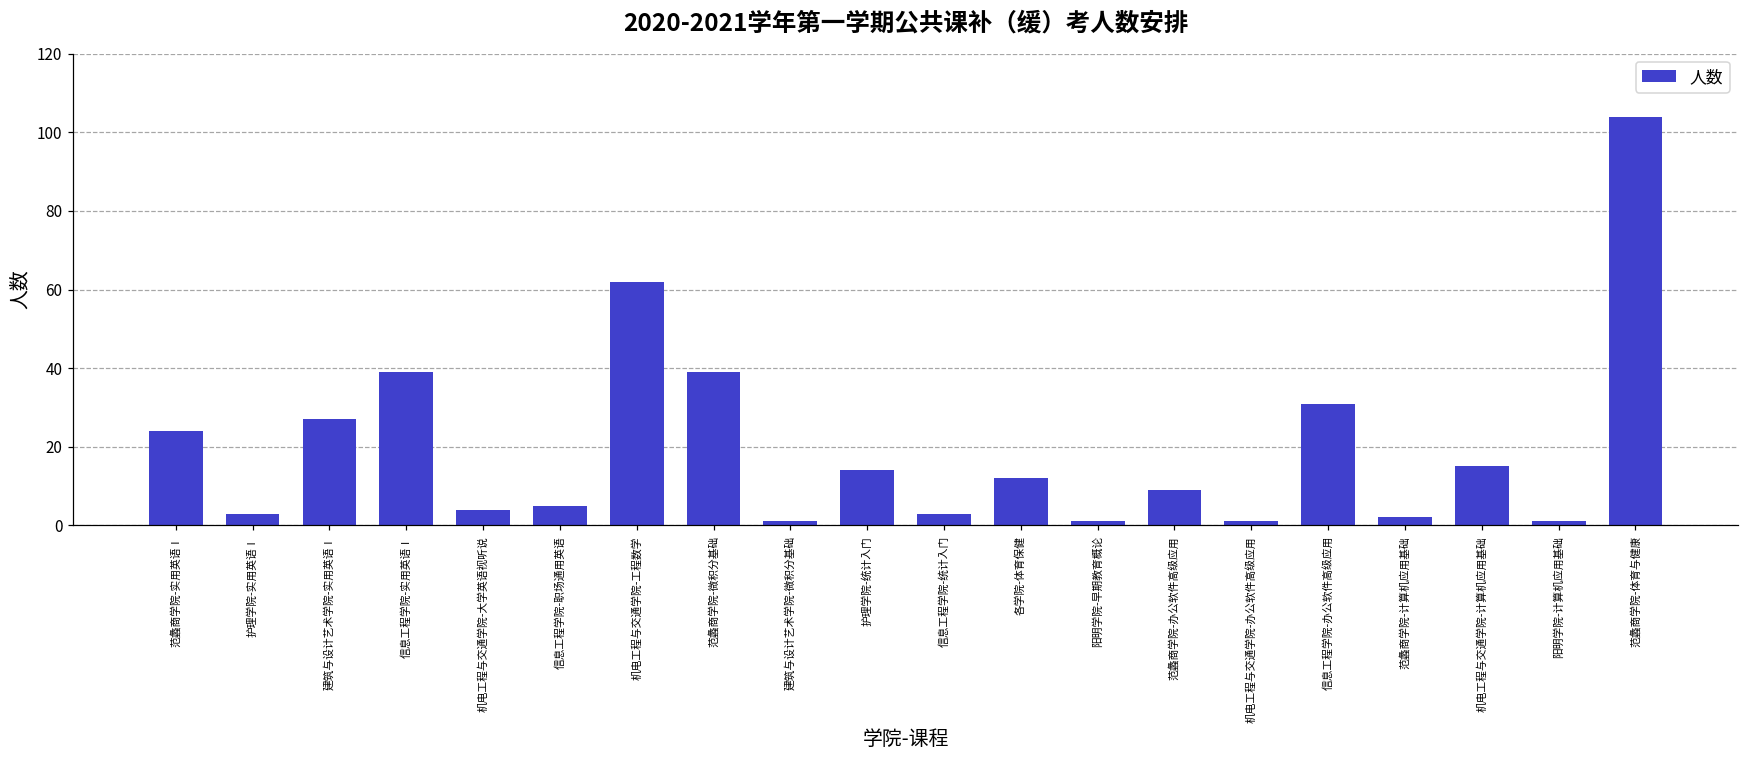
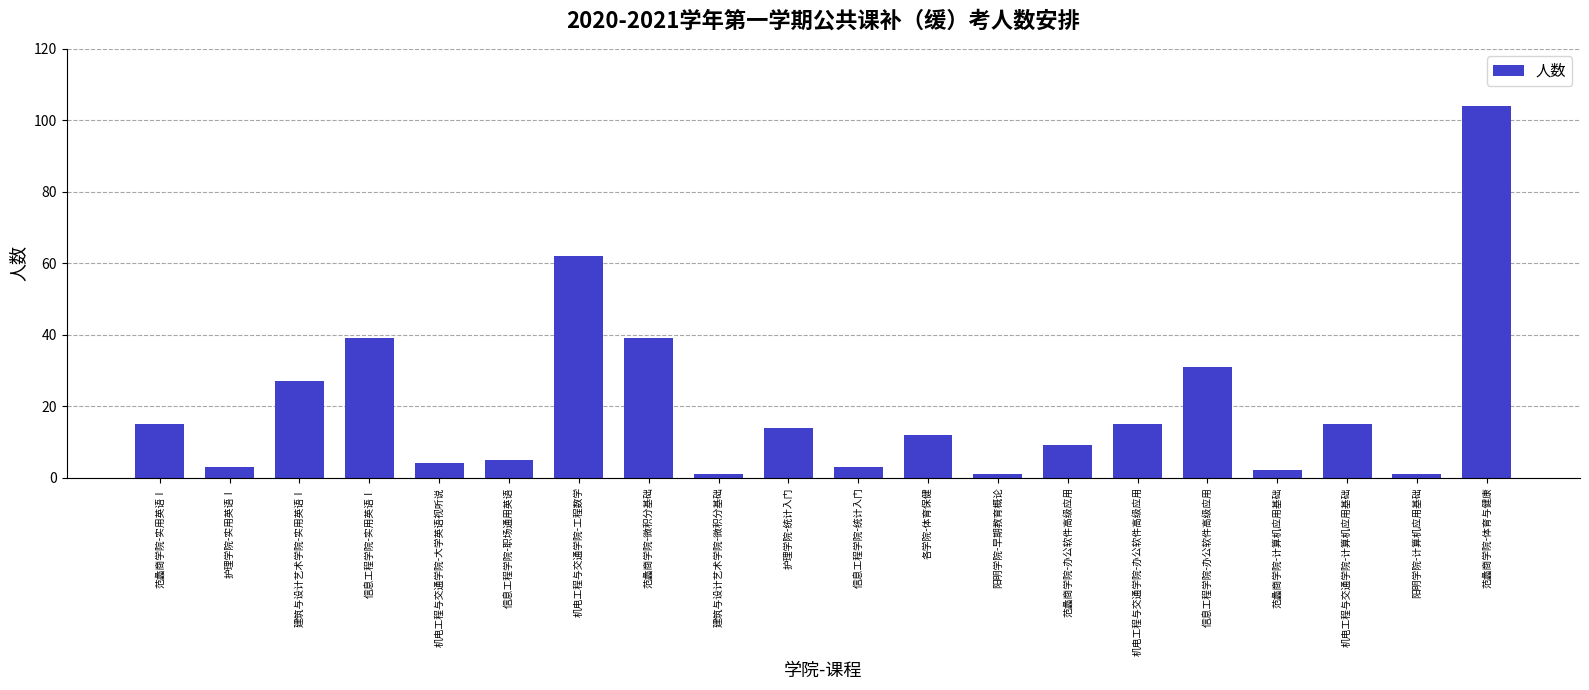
范蠡商学院-实用英语Ⅰ: 24 -> 15
机电工程与交通学院-办公软件高级应用: 1 -> 15
